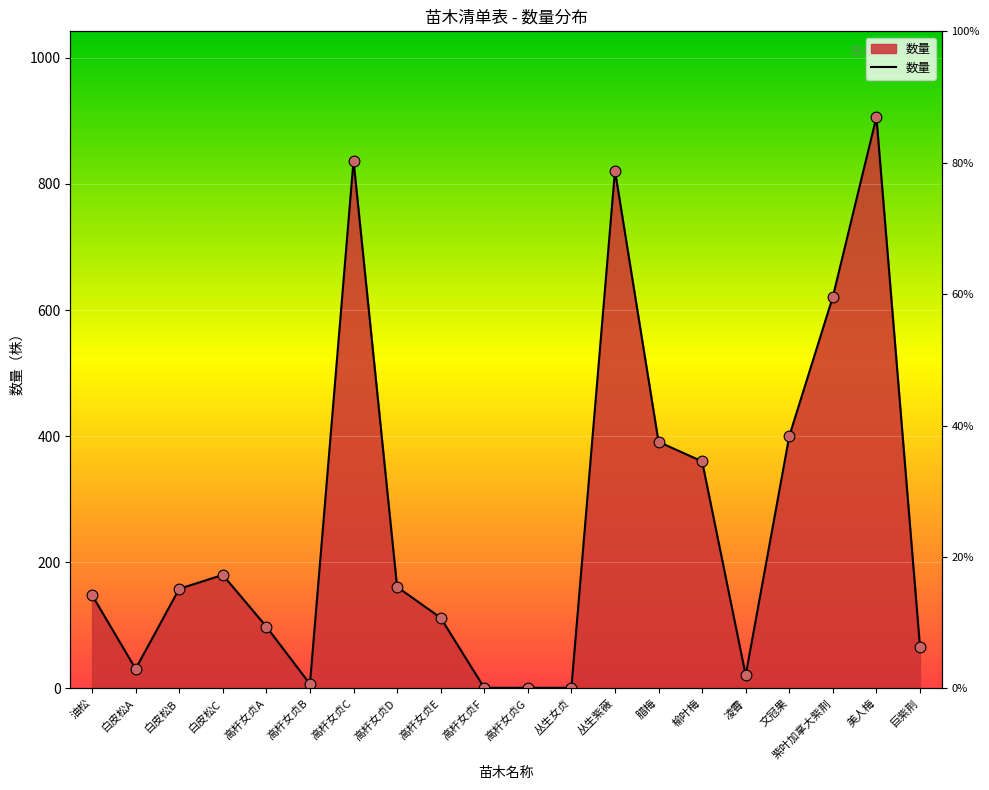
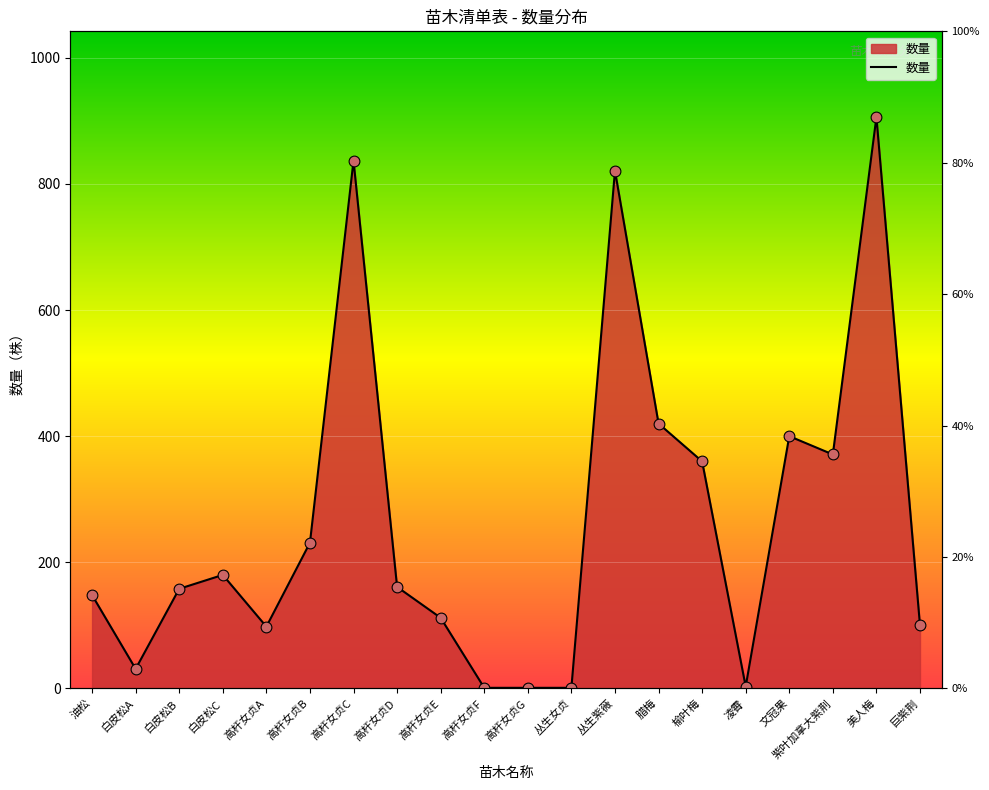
高杆女贞B: 10 -> 230
腊梅: 390 -> 420
凌霄: 20 -> 0
紫叶加拿大紫荆: 620 -> 370
巨紫荆: 70 -> 100
